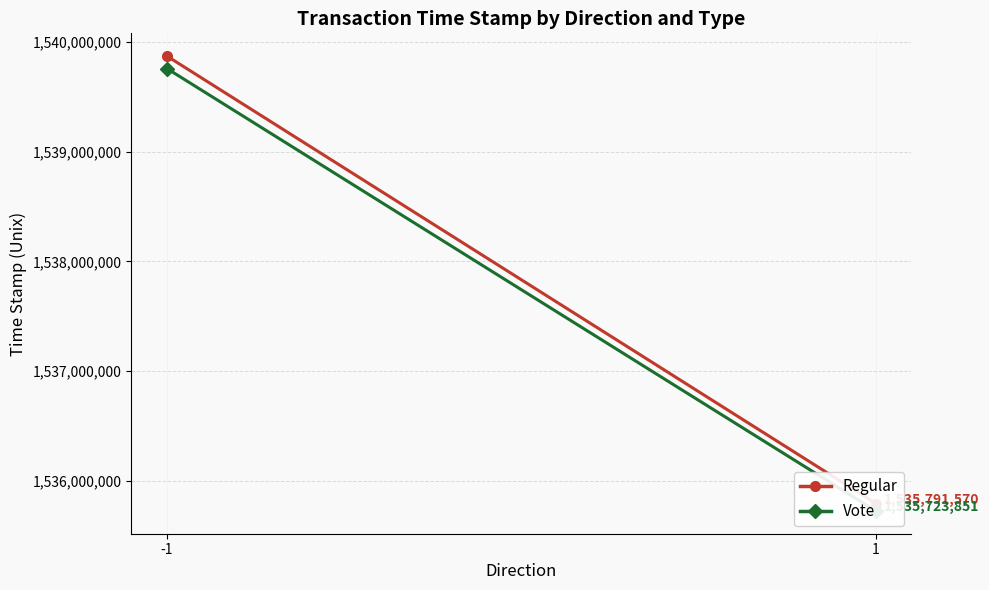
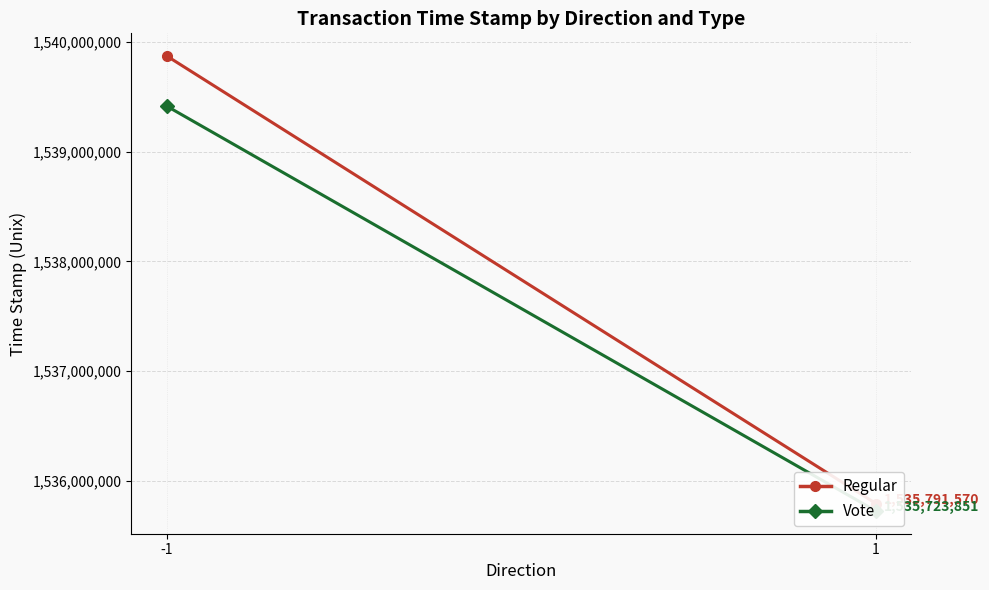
Vote, -1: 1,539,760,000 -> 1,539,420,000
